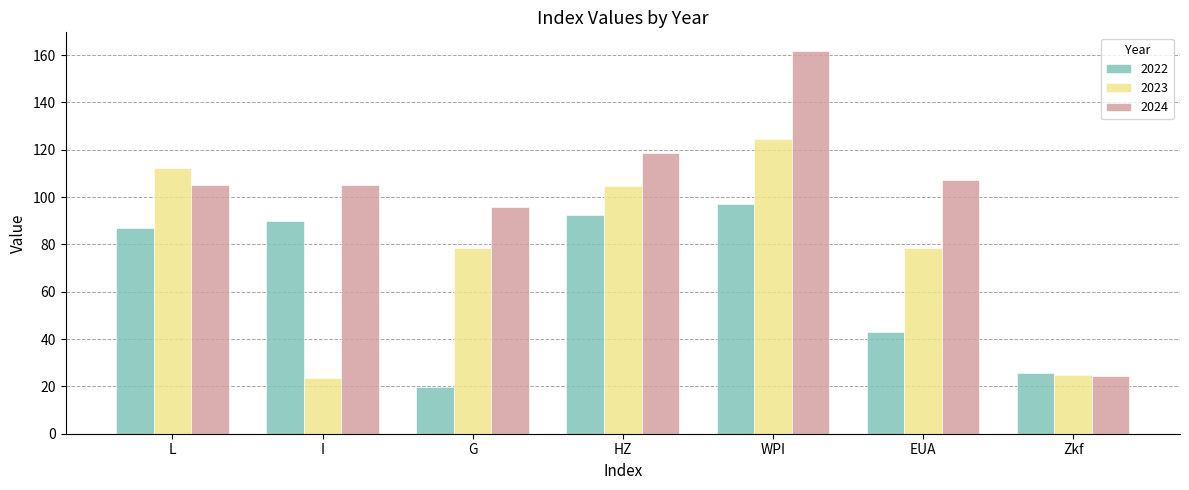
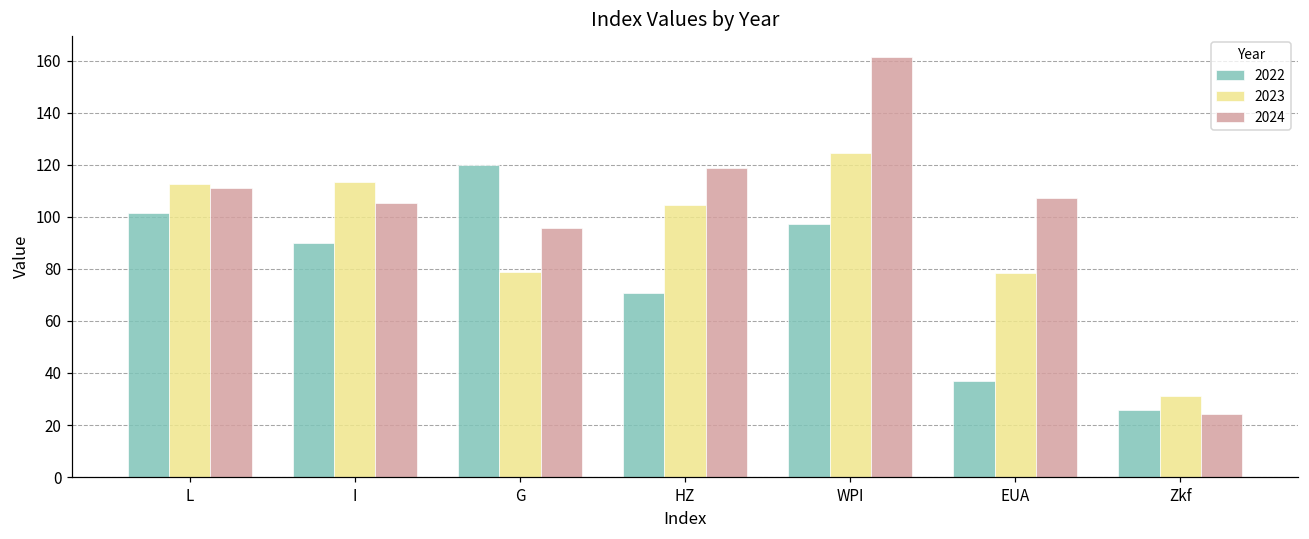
2022, L: 87 -> 101
2024, L: 105 -> 111
2023, I: 24 -> 113
2022, G: 20 -> 120
2022, HZ: 93 -> 71
2022, EUA: 43 -> 37
2023, Zkf: 25 -> 31
